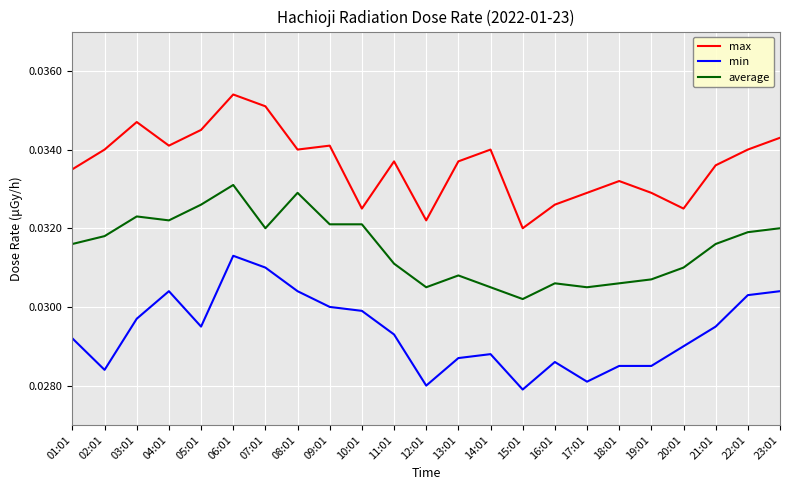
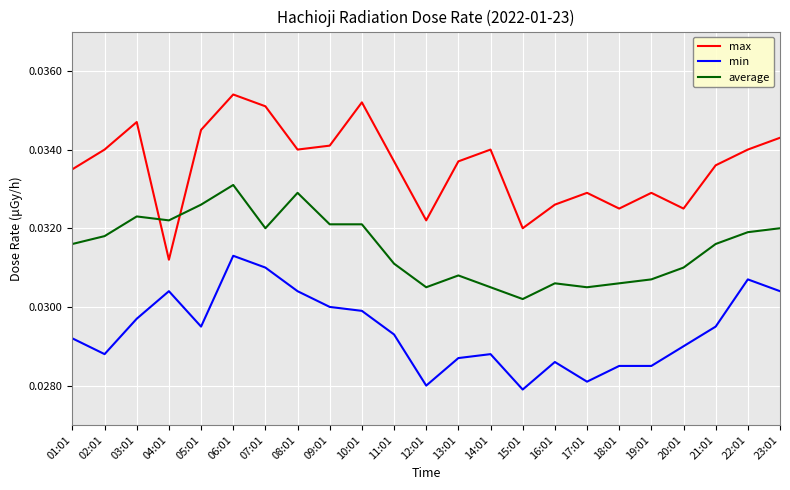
min, 02:01: 0.0284 -> 0.0288
max, 04:01: 0.0341 -> 0.0312
max, 10:01: 0.0325 -> 0.0352
max, 18:01: 0.0332 -> 0.0325
min, 22:01: 0.0303 -> 0.0307
